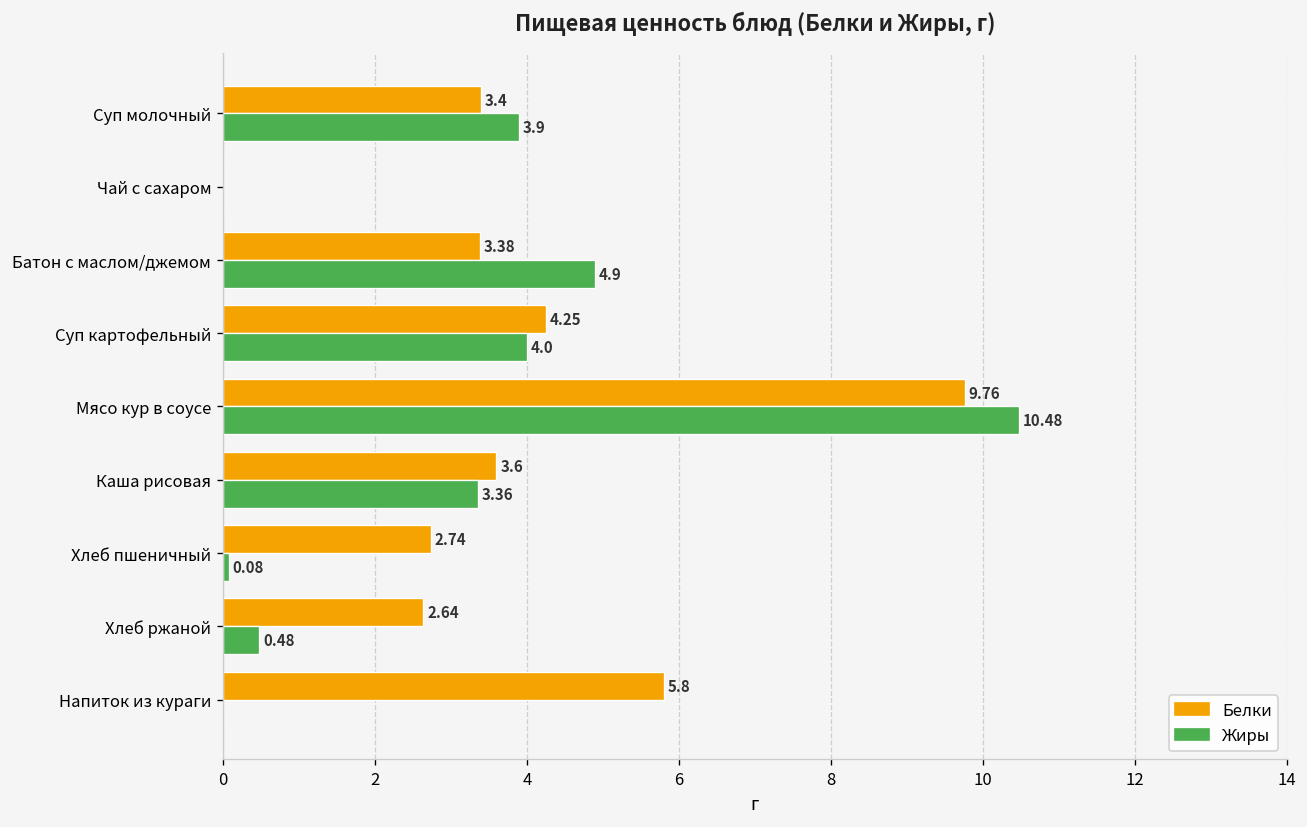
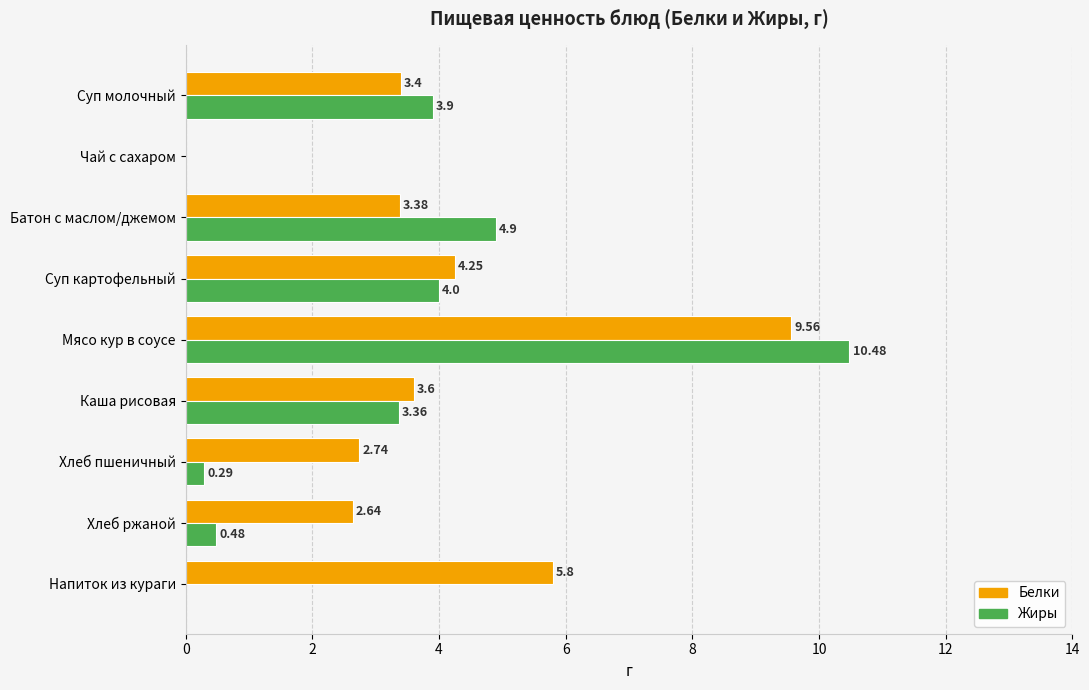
Белки, Мясо кур в соусе: 9.76 -> 9.56
Жиры, Хлеб пшеничный: 0.08 -> 0.29
